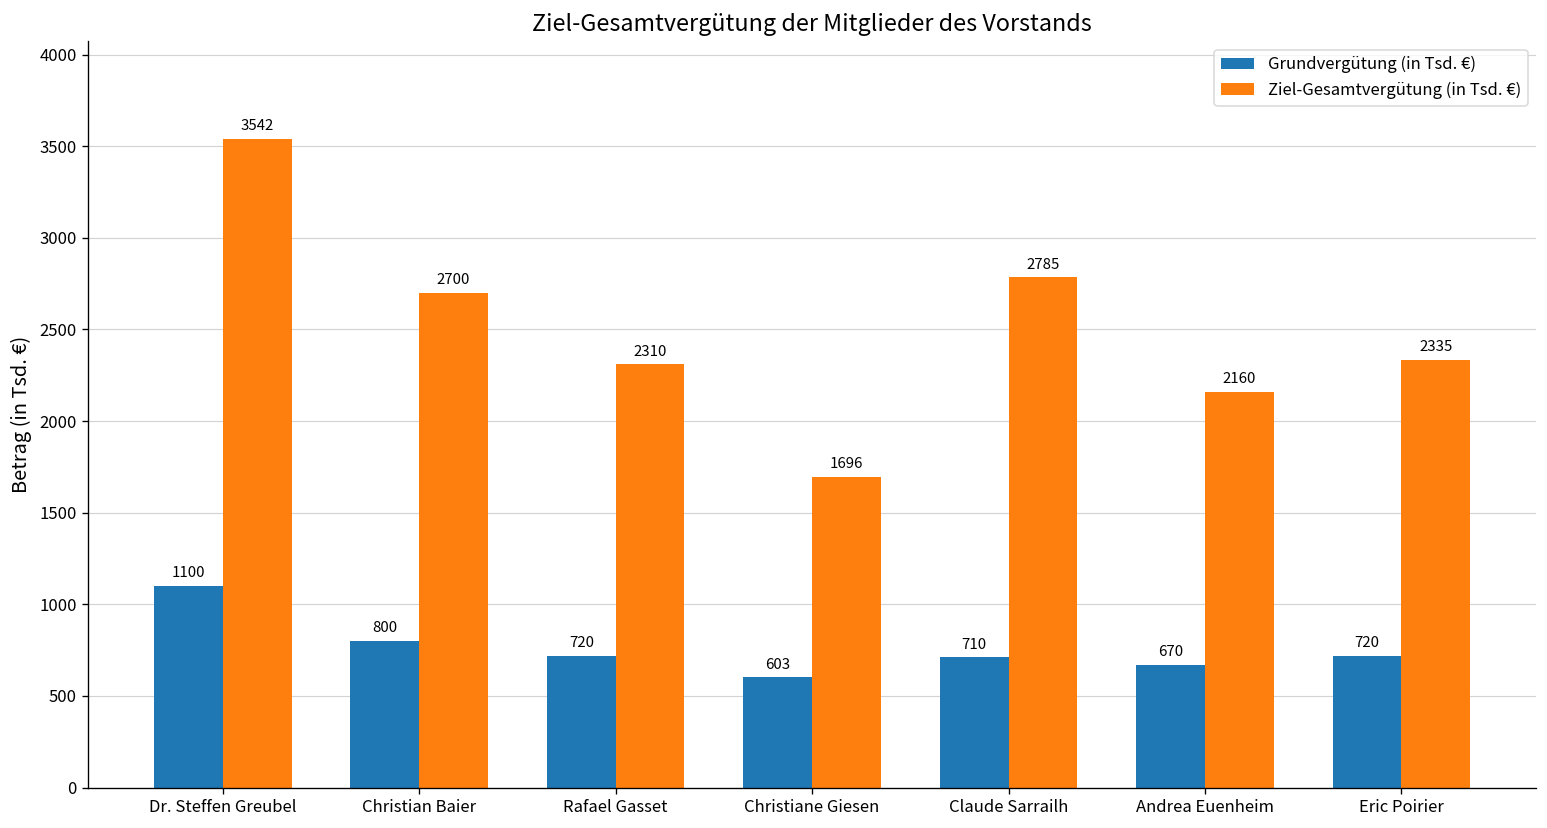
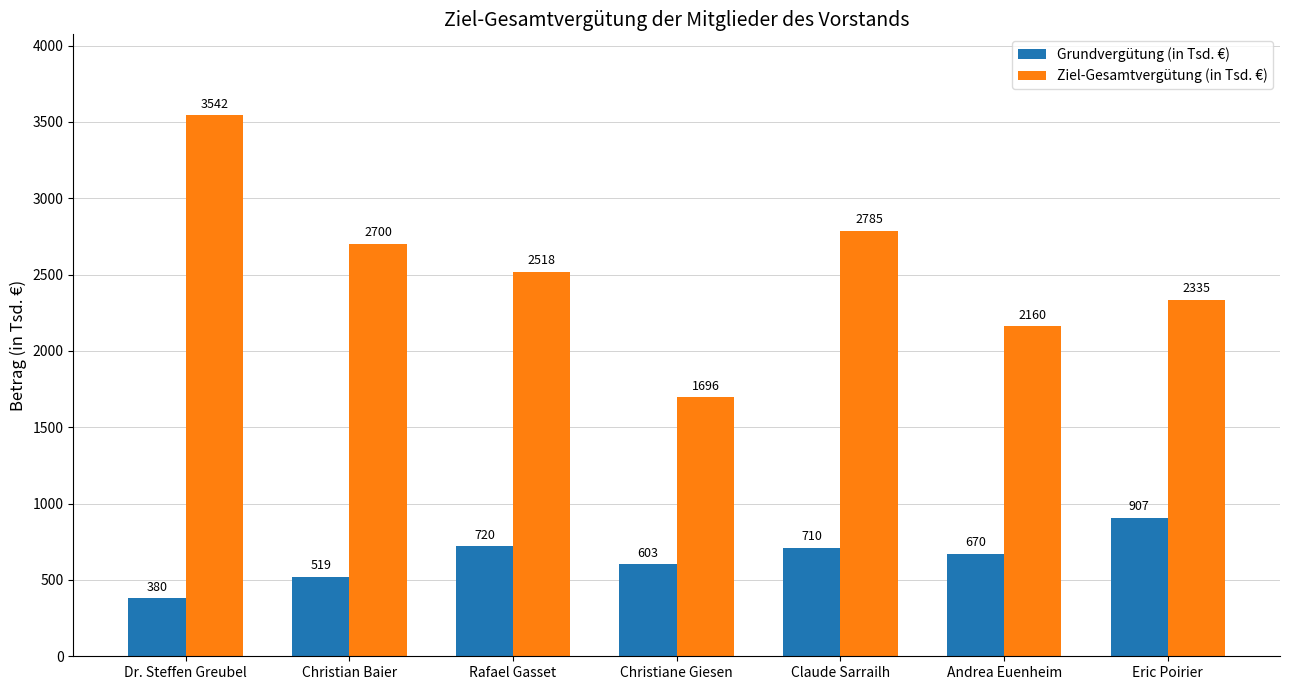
Grundvergütung (in Tsd. €), Dr. Steffen Greubel: 1100 -> 380
Grundvergütung (in Tsd. €), Christian Baier: 800 -> 519
Ziel-Gesamtvergütung (in Tsd. €), Rafael Gasset: 2310 -> 2518
Grundvergütung (in Tsd. €), Eric Poirier: 720 -> 907
